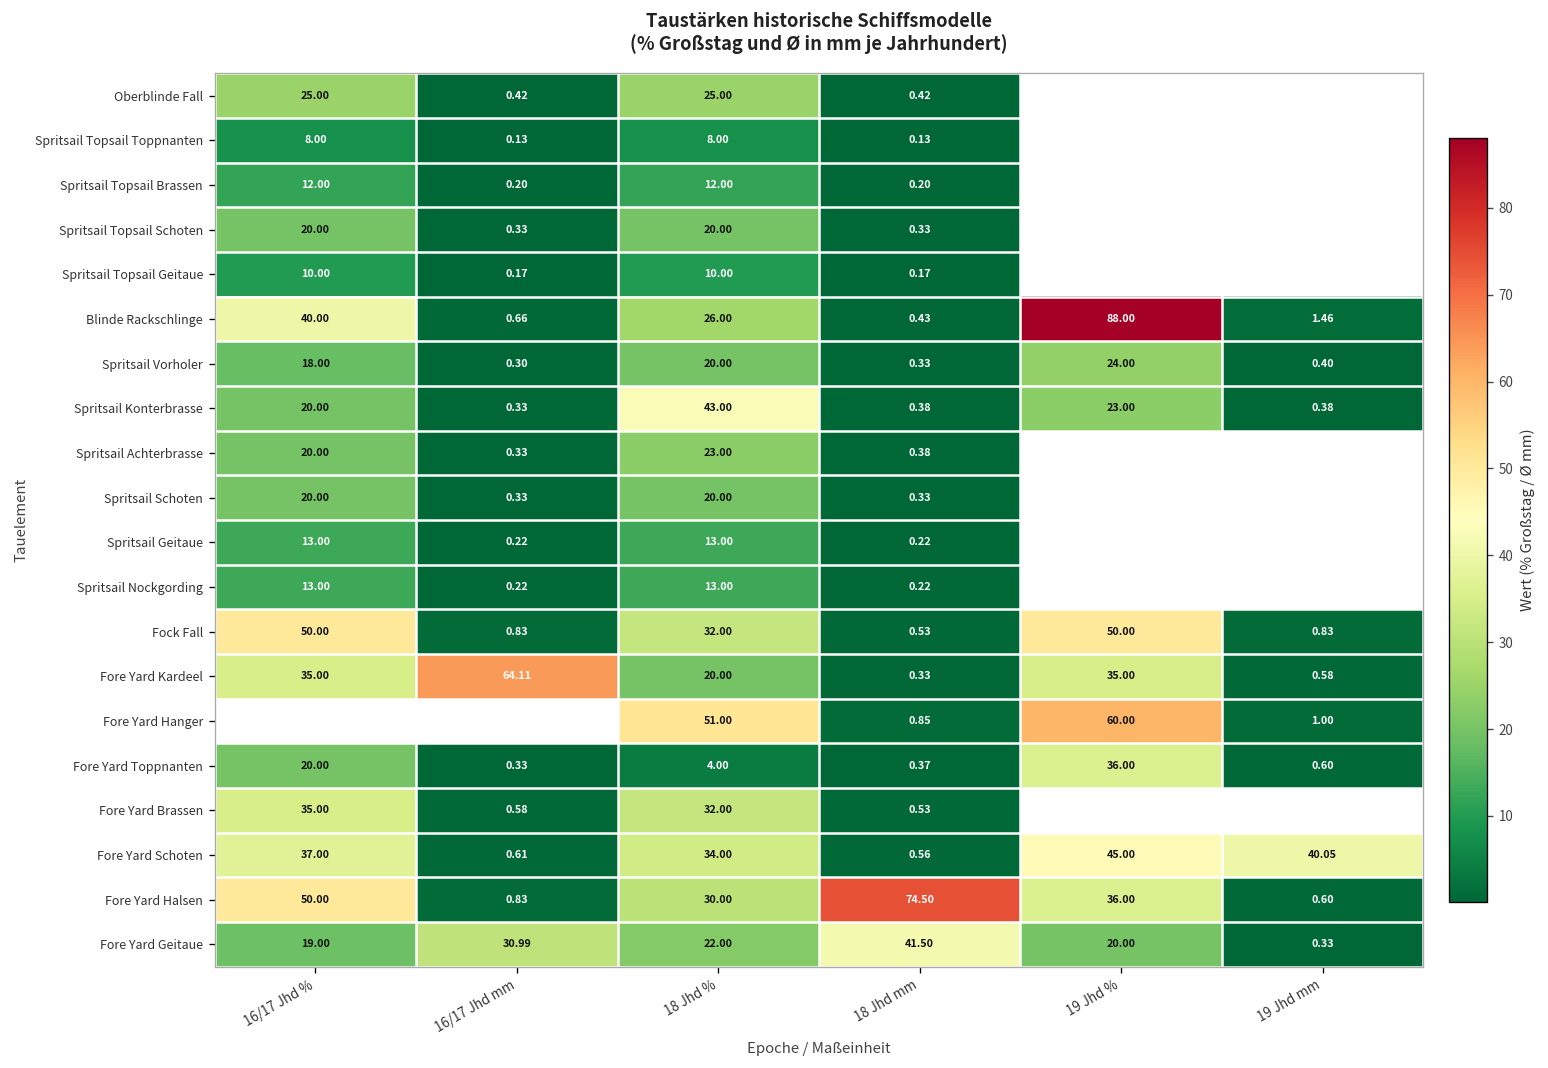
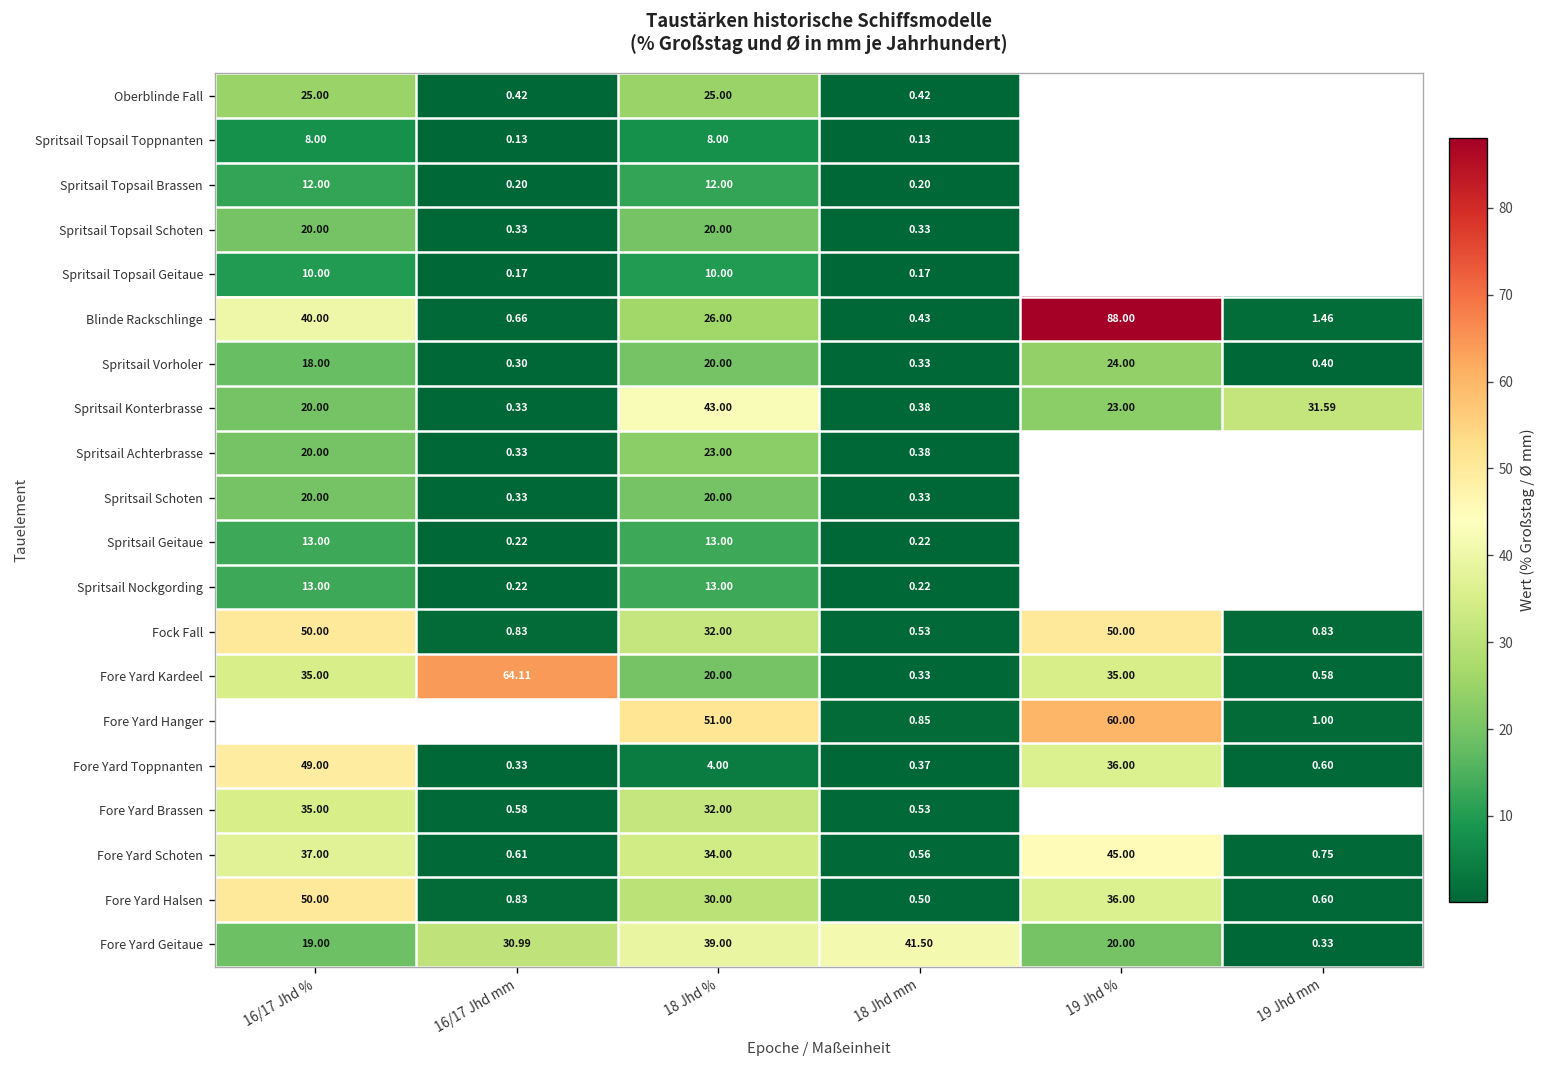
Spritsail Konterbrasse, 19 Jhd mm: 0.38 -> 31.59
Fore Yard Toppnanten, 16/17 Jhd %: 20.00 -> 49.00
Fore Yard Schoten, 19 Jhd mm: 40.05 -> 0.75
Fore Yard Halsen, 18 Jhd mm: 74.50 -> 0.50
Fore Yard Geitaue, 18 Jhd %: 22.00 -> 39.00
